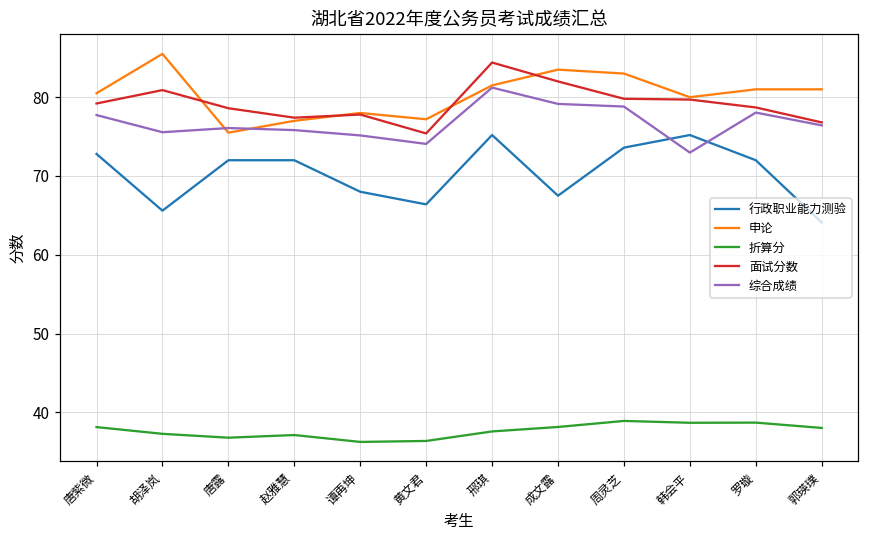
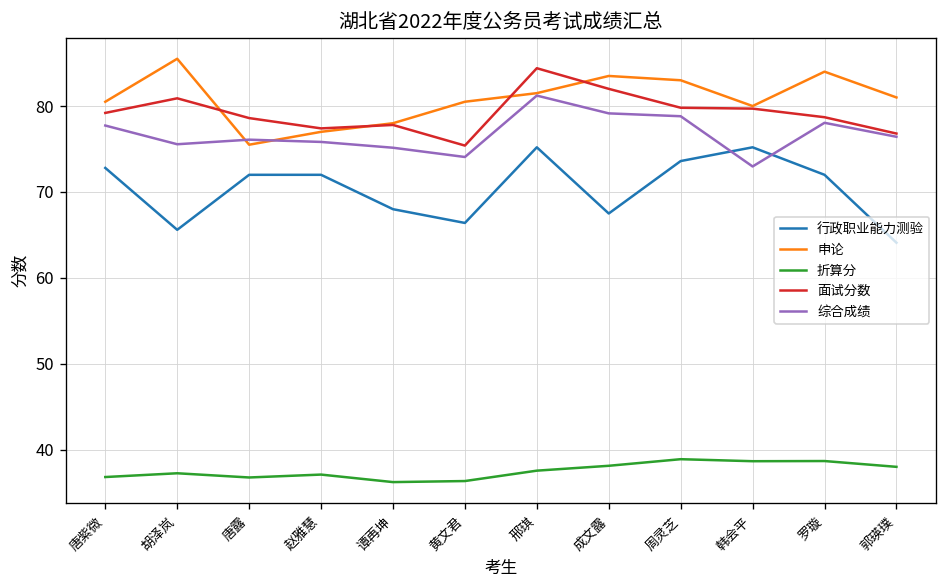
折算分, 唐紫微: 38 -> 37
申论, 黄文君: 77 -> 81
申论, 罗璇: 81 -> 84
